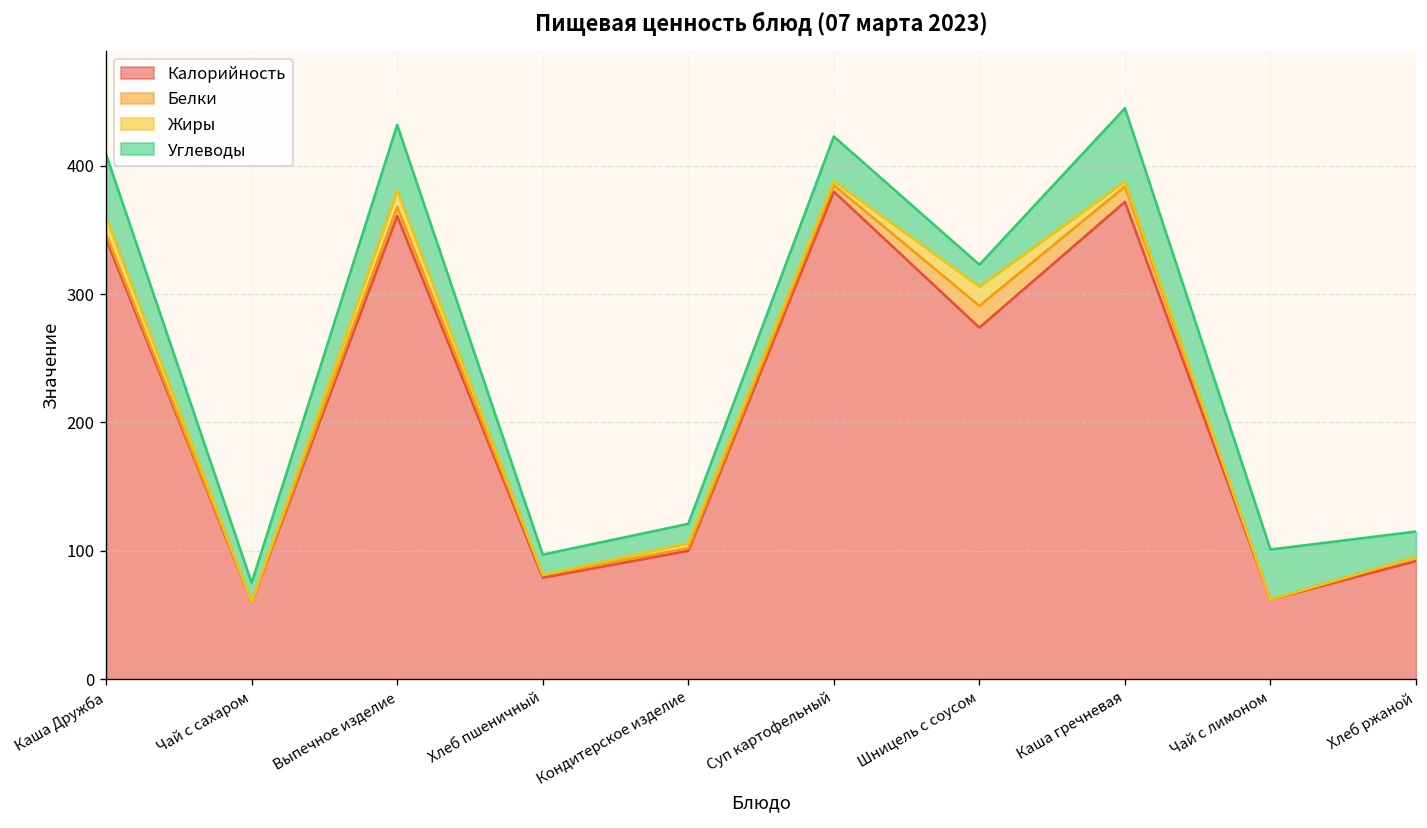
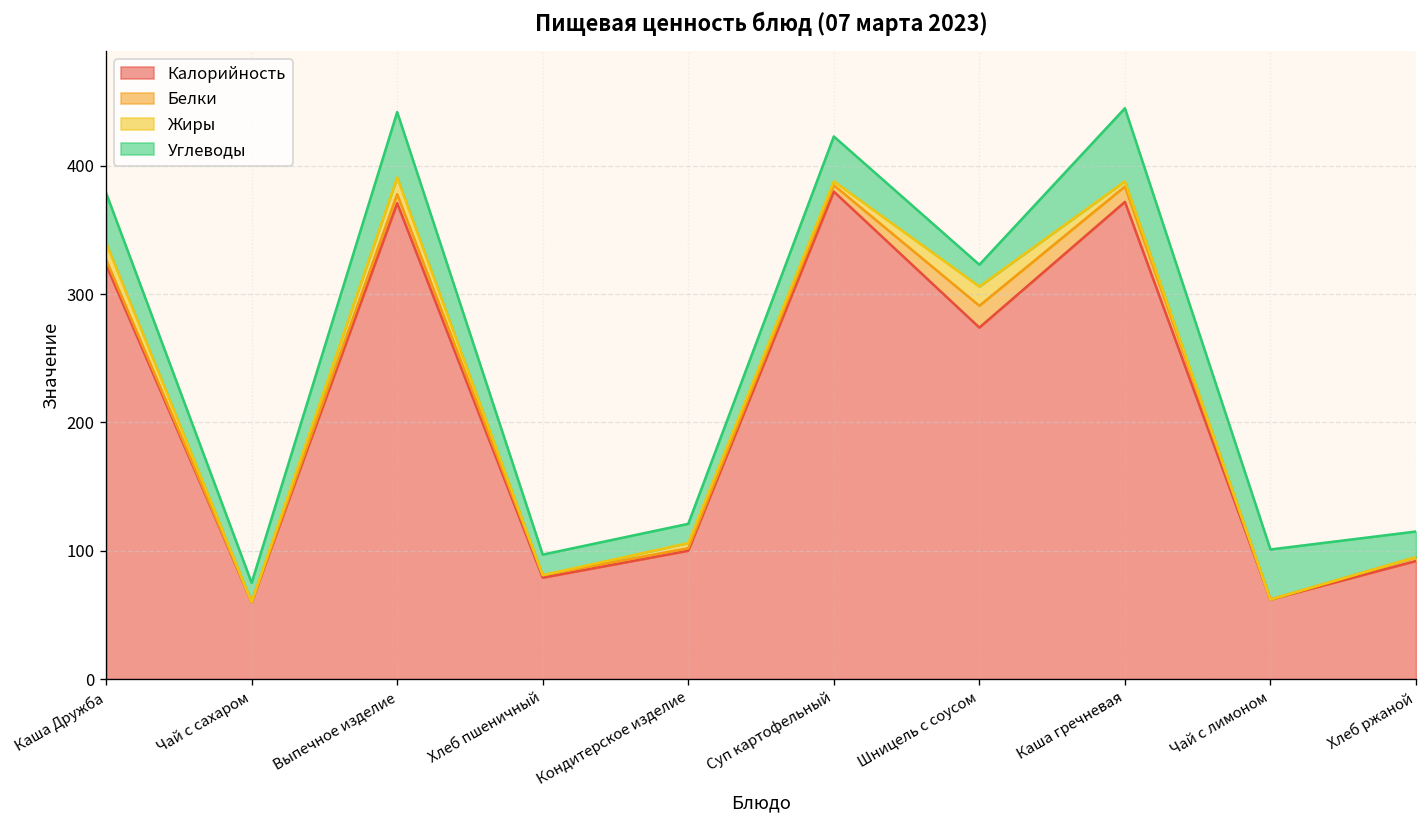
Калорийность, Каша Дружба: 343 -> 323
Углеводы, Каша Дружба: 49 -> 39
Калорийность, Выпечное изделие: 361 -> 371
